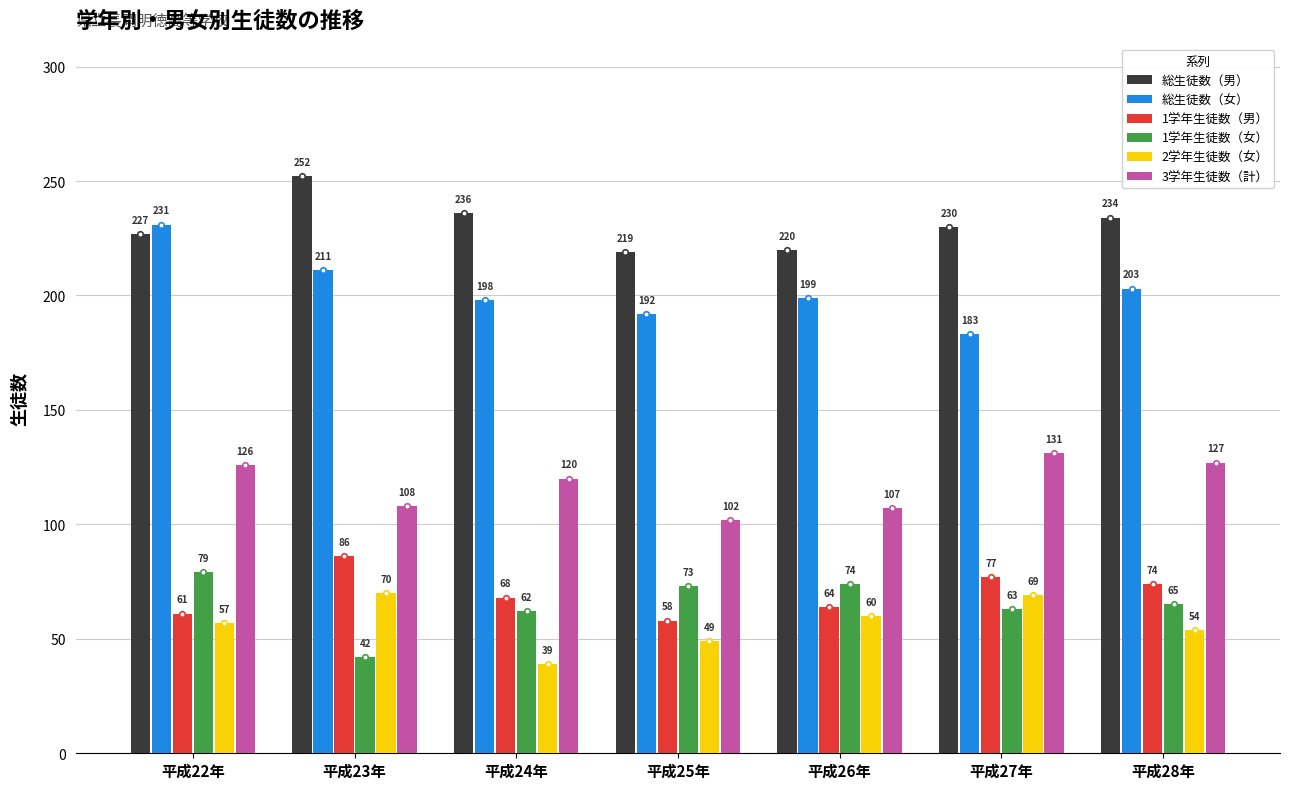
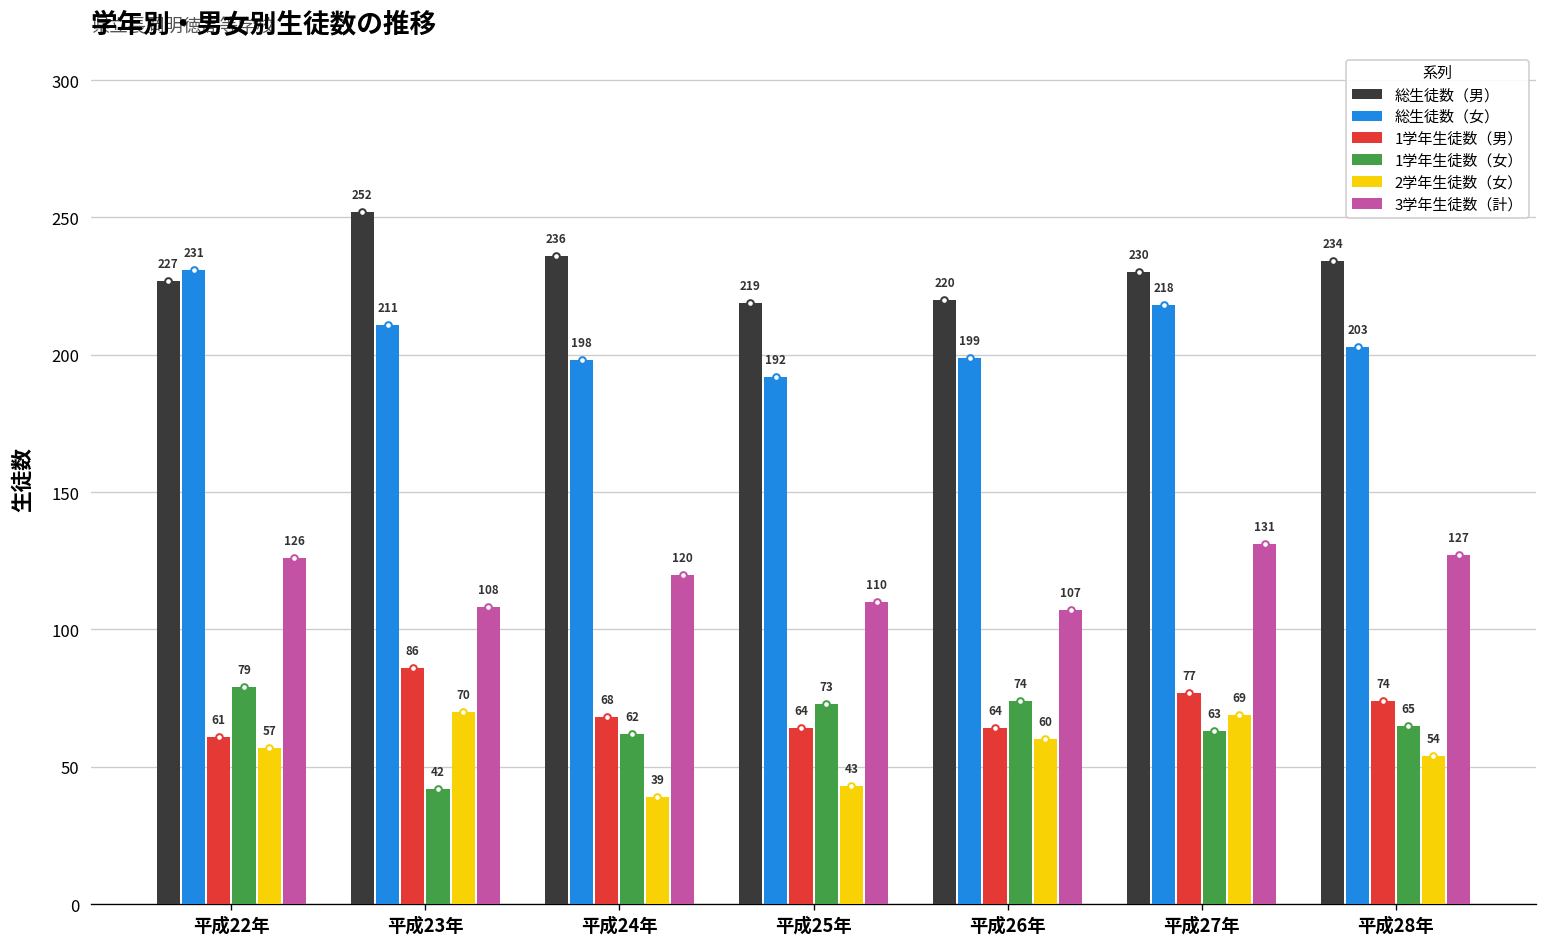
1学年生徒数（男）, 平成25年: 58 -> 64
2学年生徒数（女）, 平成25年: 49 -> 43
3学年生徒数（計）, 平成25年: 102 -> 110
総生徒数（女）, 平成27年: 183 -> 218
